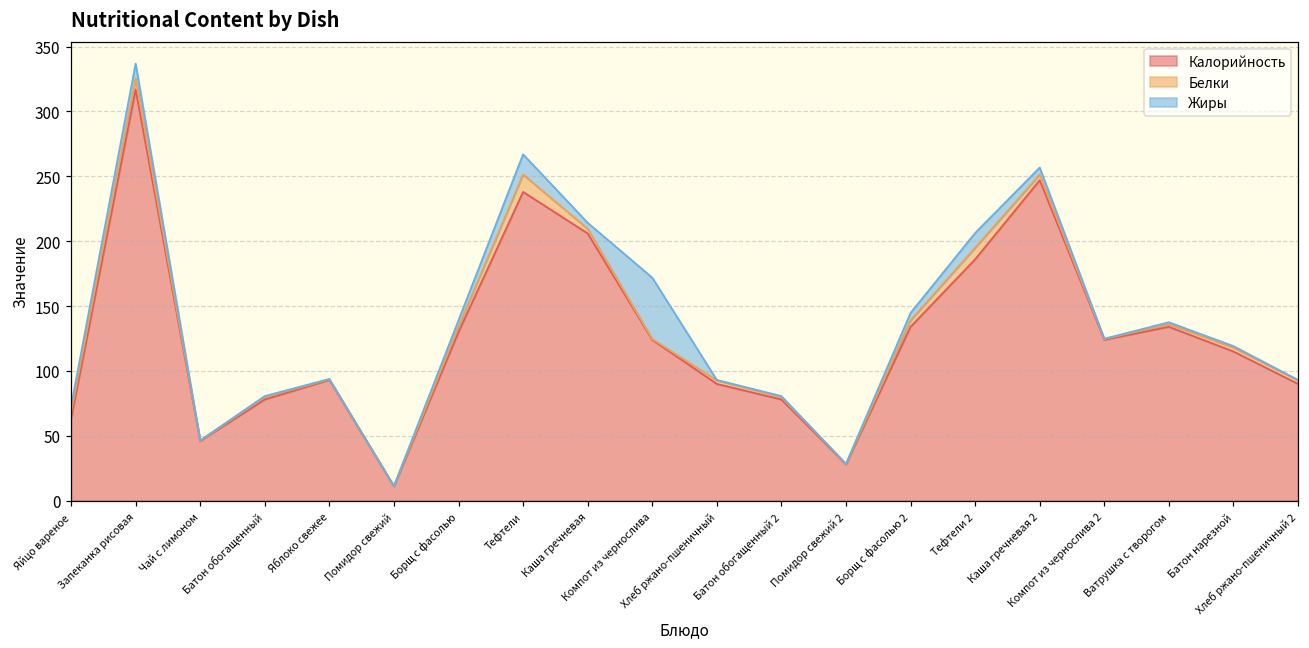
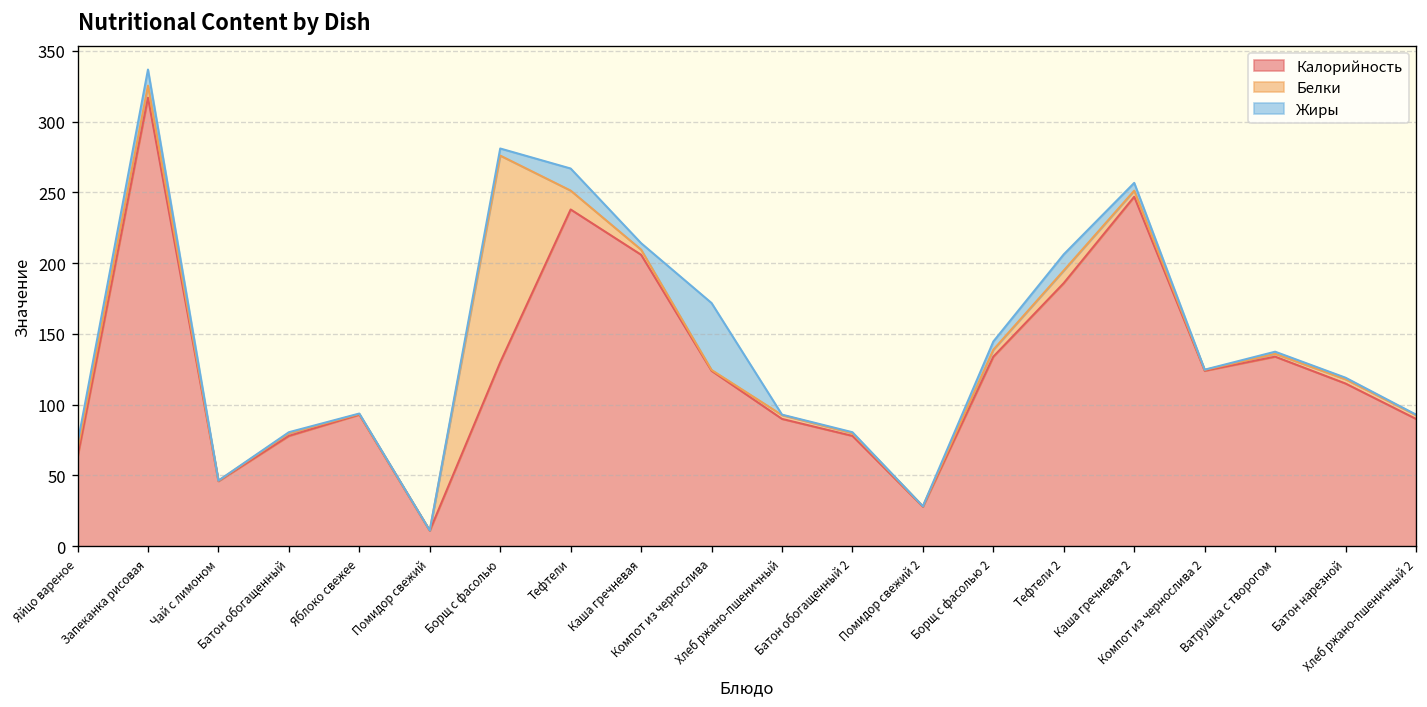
Белки, Борщ с фасолью: 4 -> 146
